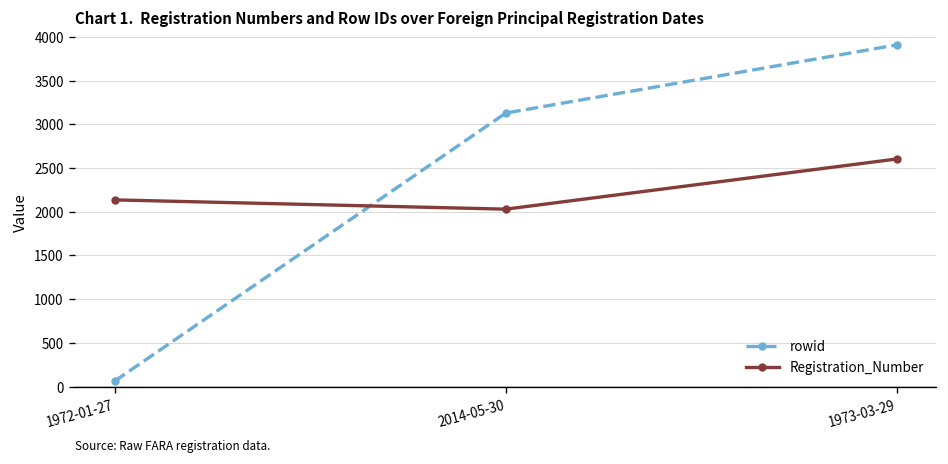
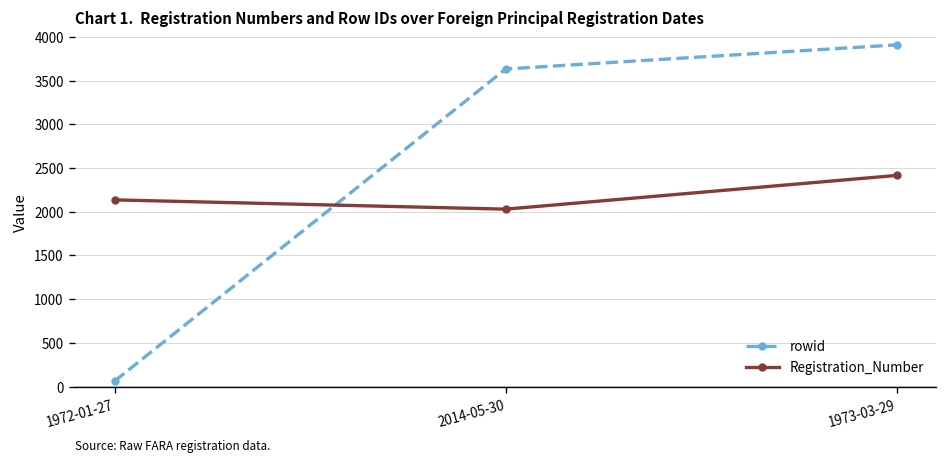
rowid, 2014-05-30: 3100 -> 3600
Registration_Number, 1973-03-29: 2600 -> 2400
